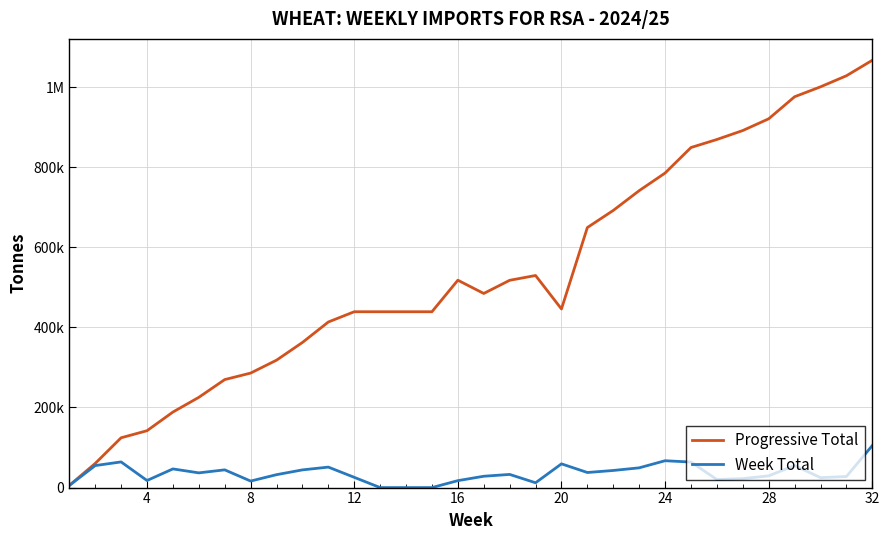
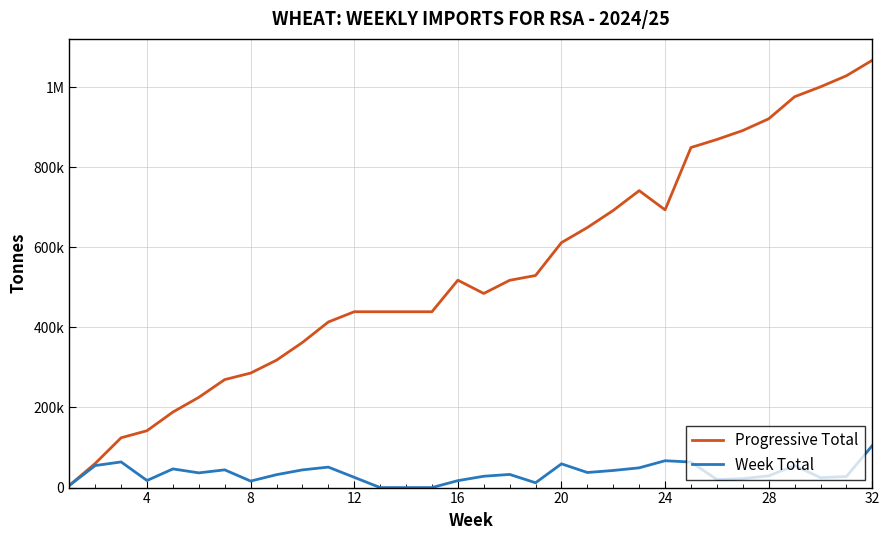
Progressive Total, 20: 450000 -> 610000
Progressive Total, 24: 790000 -> 690000
